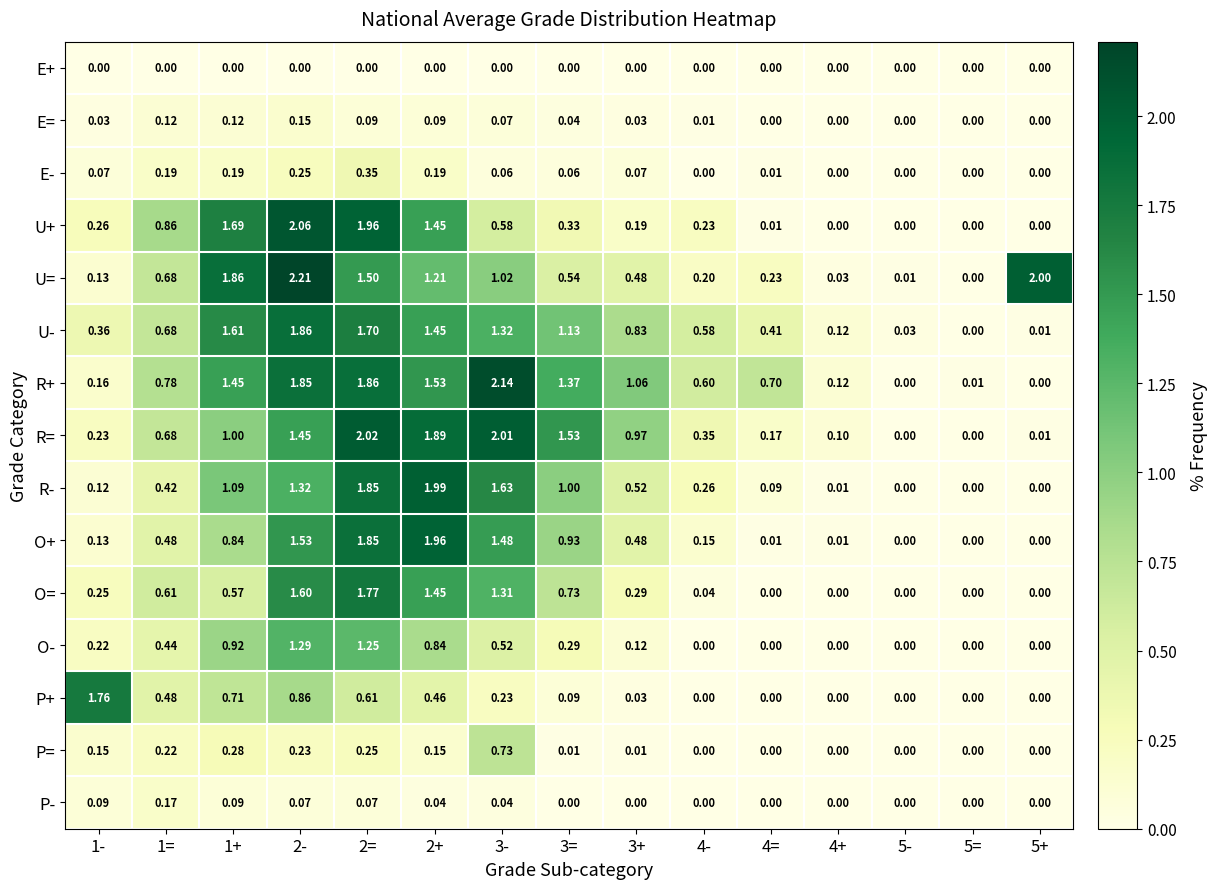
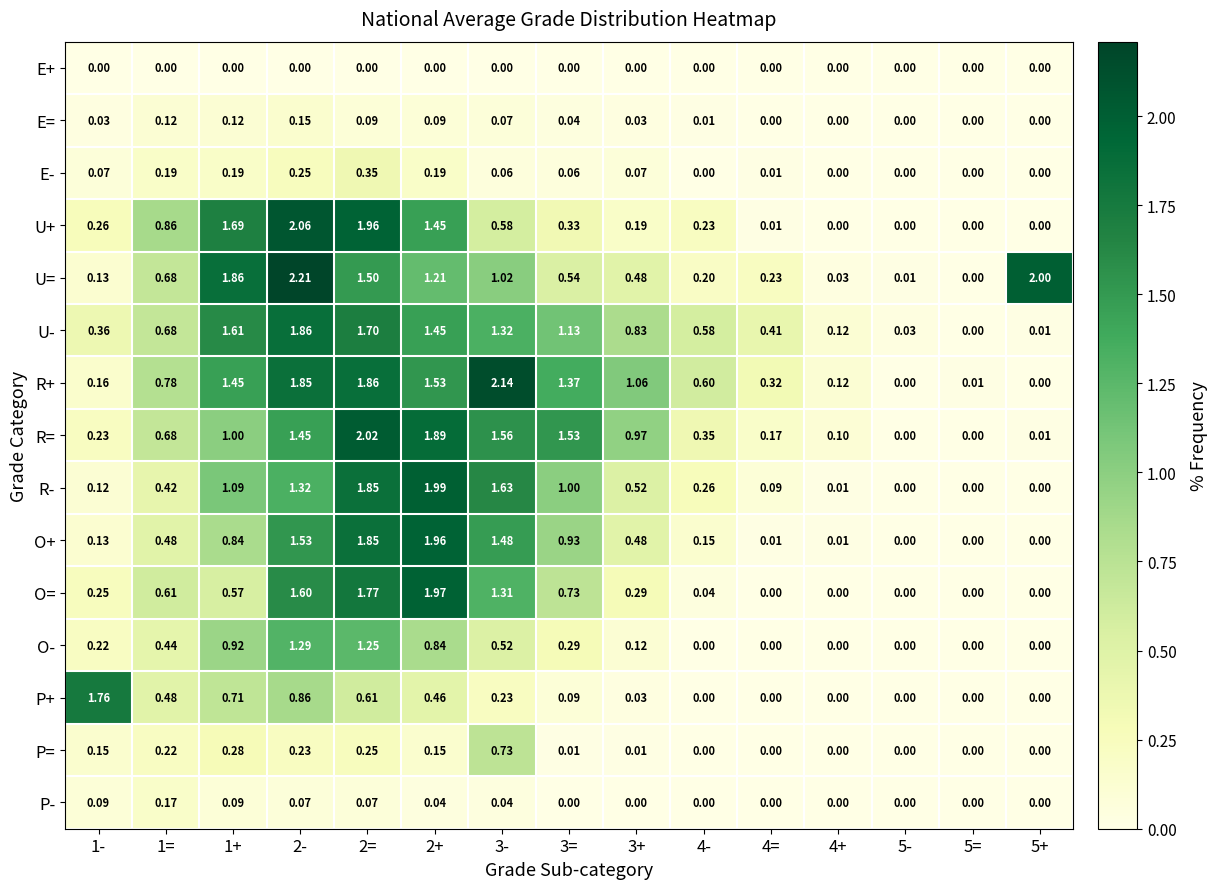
R+, 4=: 0.70 -> 0.32
R=, 3-: 2.01 -> 1.56
O=, 2+: 1.45 -> 1.97
